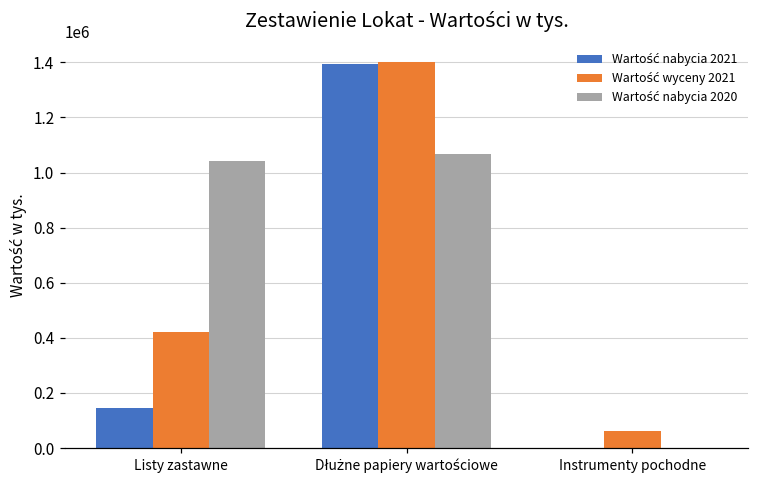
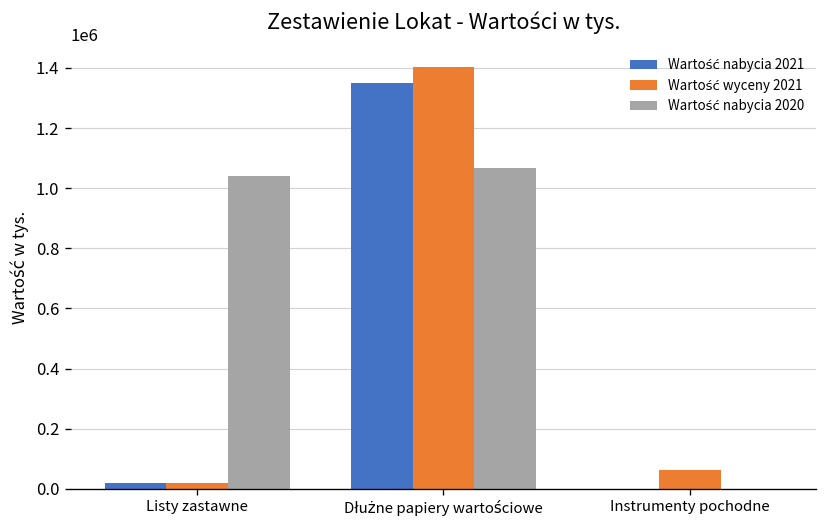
Wartość nabycia 2021, Listy zastawne: 140000 -> 20000
Wartość wyceny 2021, Listy zastawne: 420000 -> 20000
Wartość nabycia 2021, Dłużne papiery wartościowe: 1390000 -> 1350000
